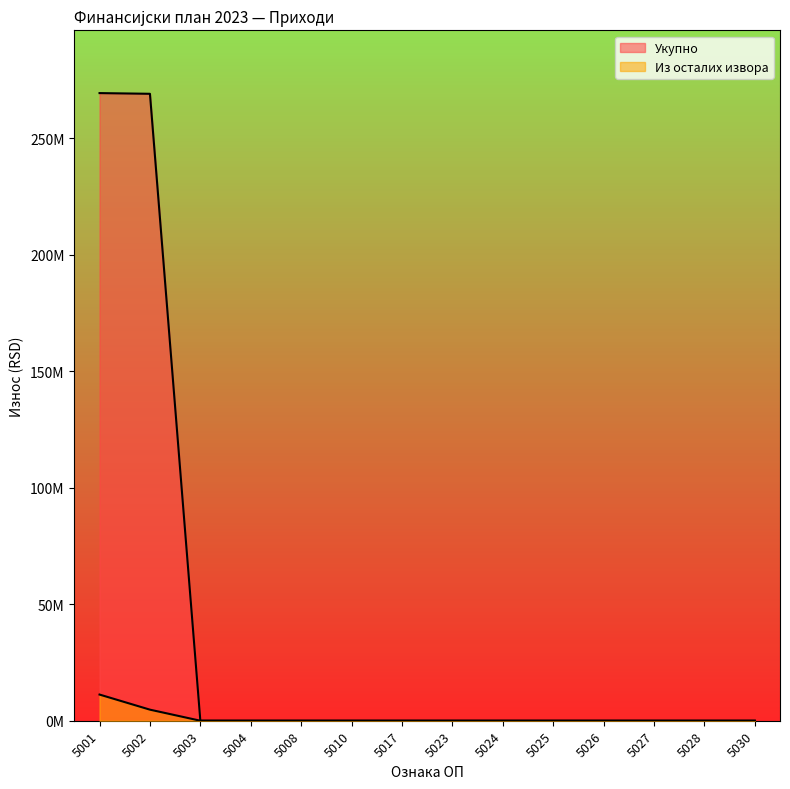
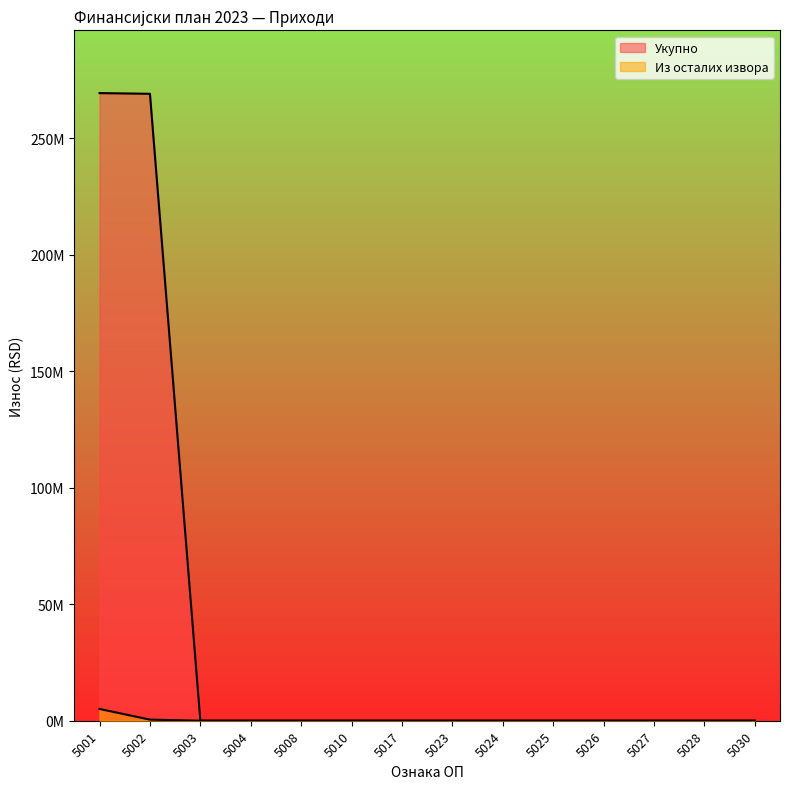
Из осталих извора, 5001: 11000000 -> 5000000
Из осталих извора, 5002: 5000000 -> 0
